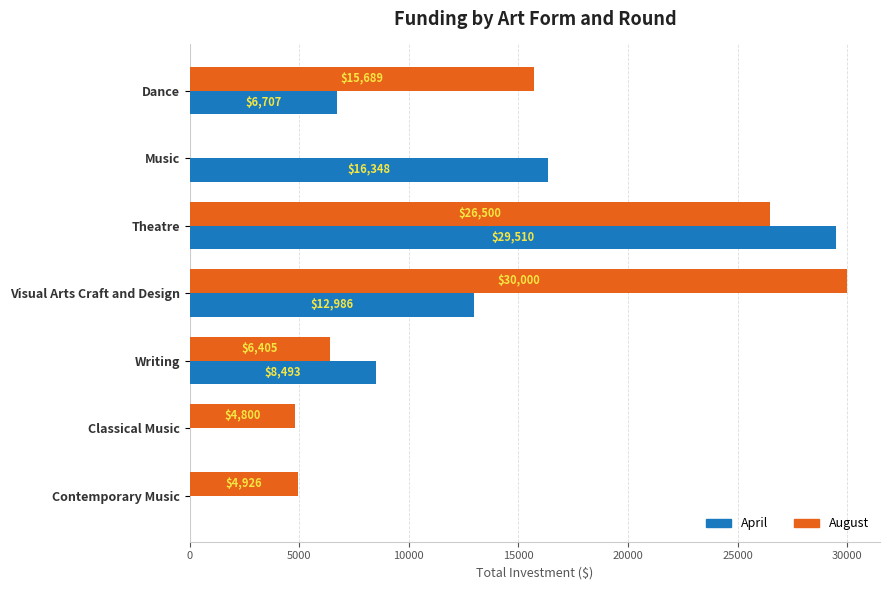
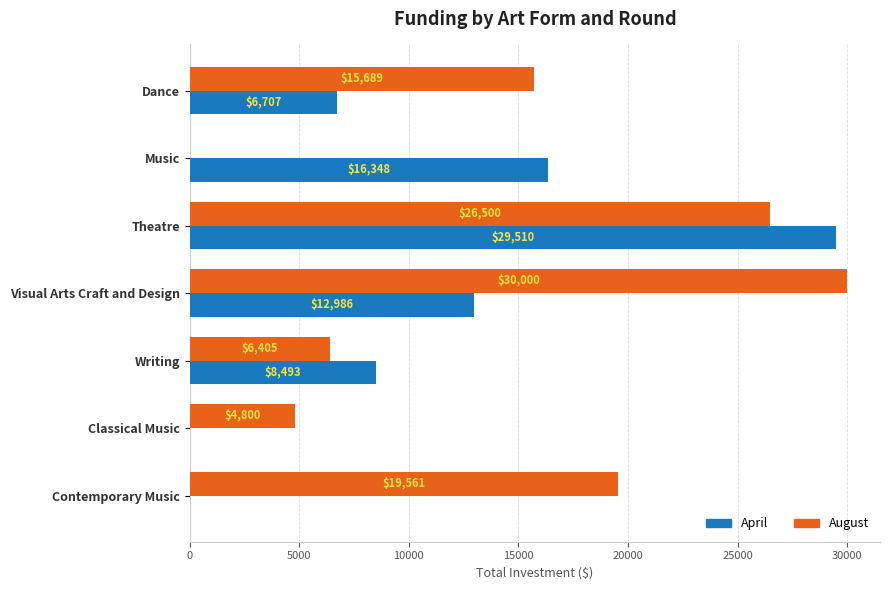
August, Contemporary Music: $4,926 -> $19,561
